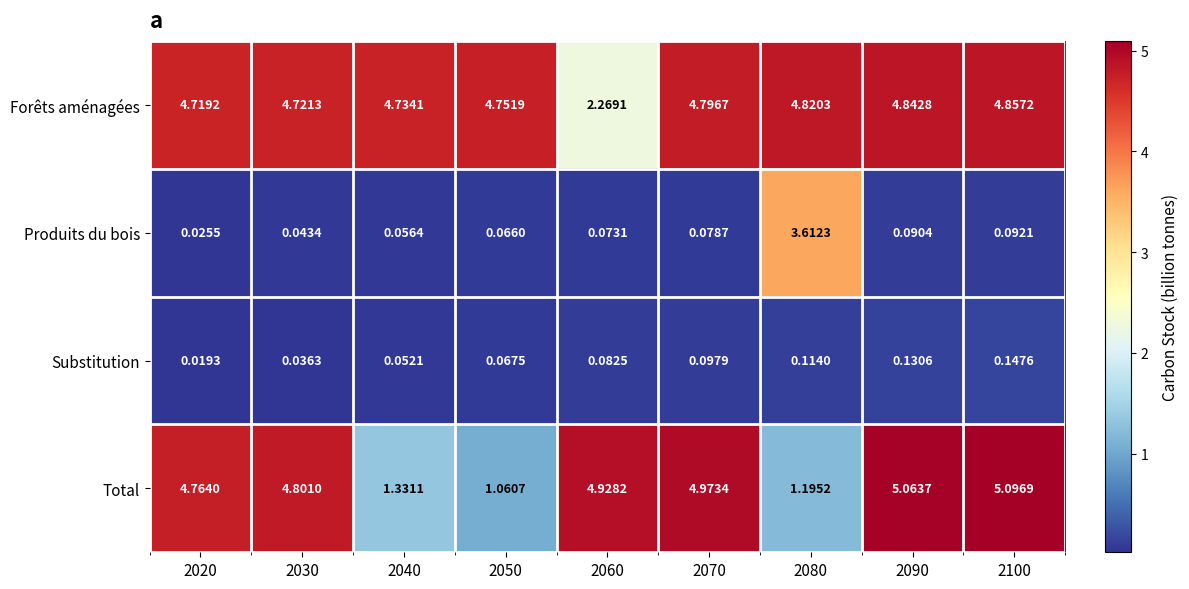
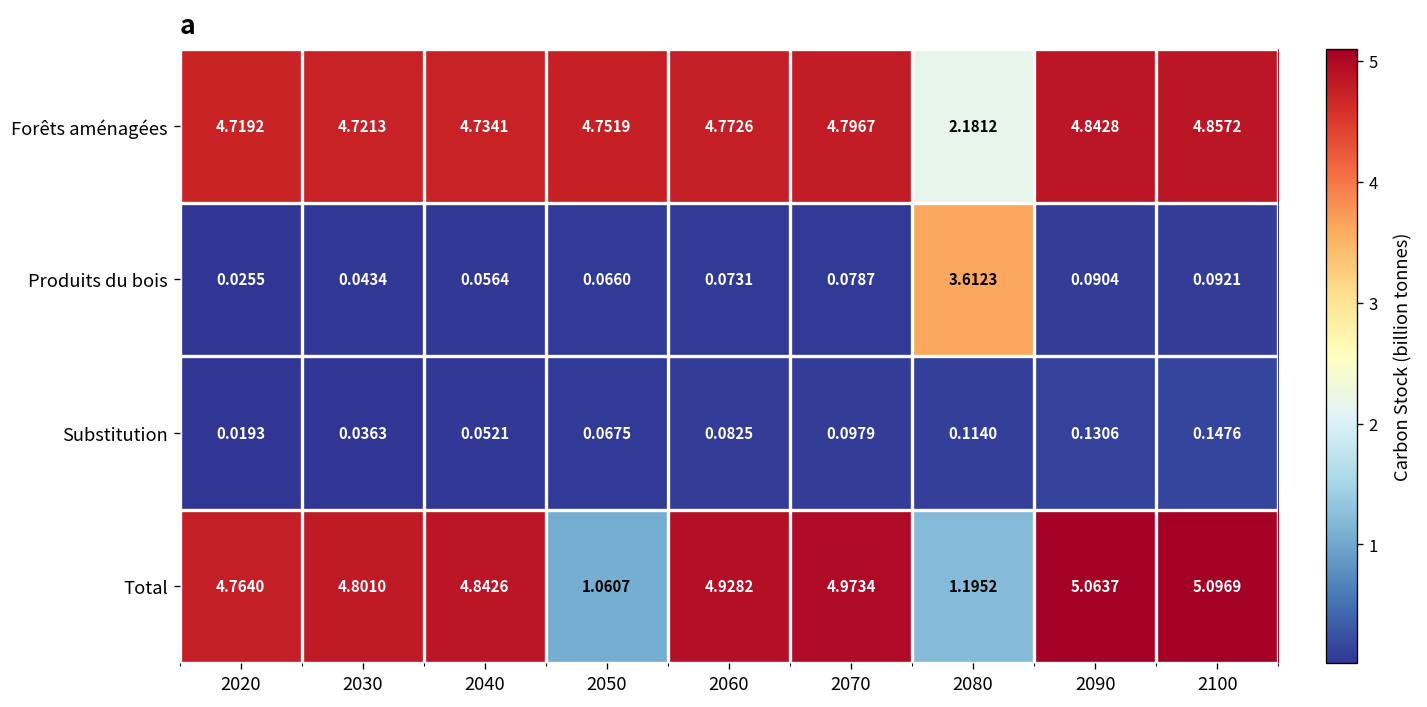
Forêts aménagées, 2060: 2.2691 -> 4.7726
Forêts aménagées, 2080: 4.8203 -> 2.1812
Total, 2040: 1.3311 -> 4.8426
